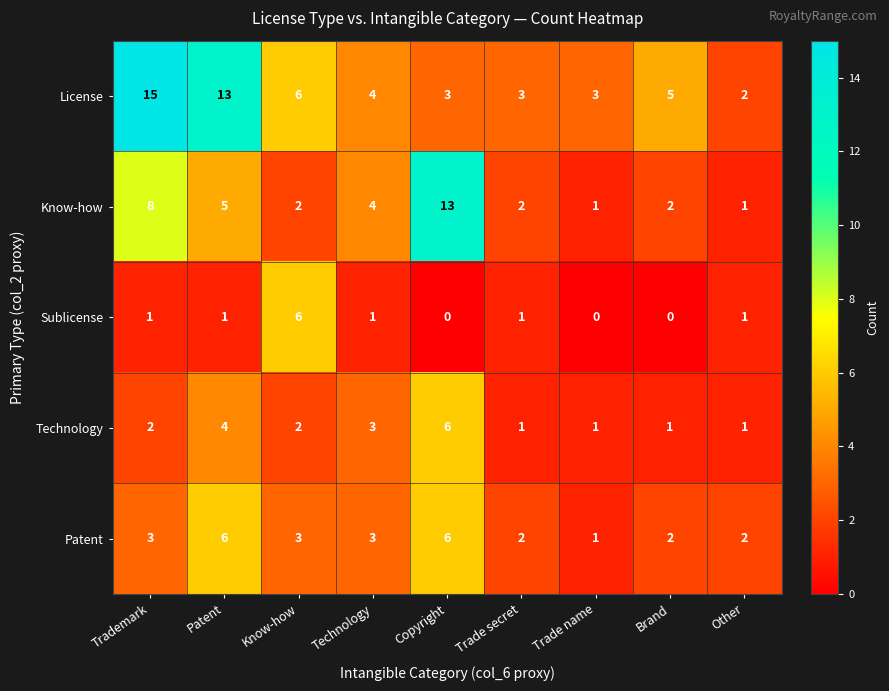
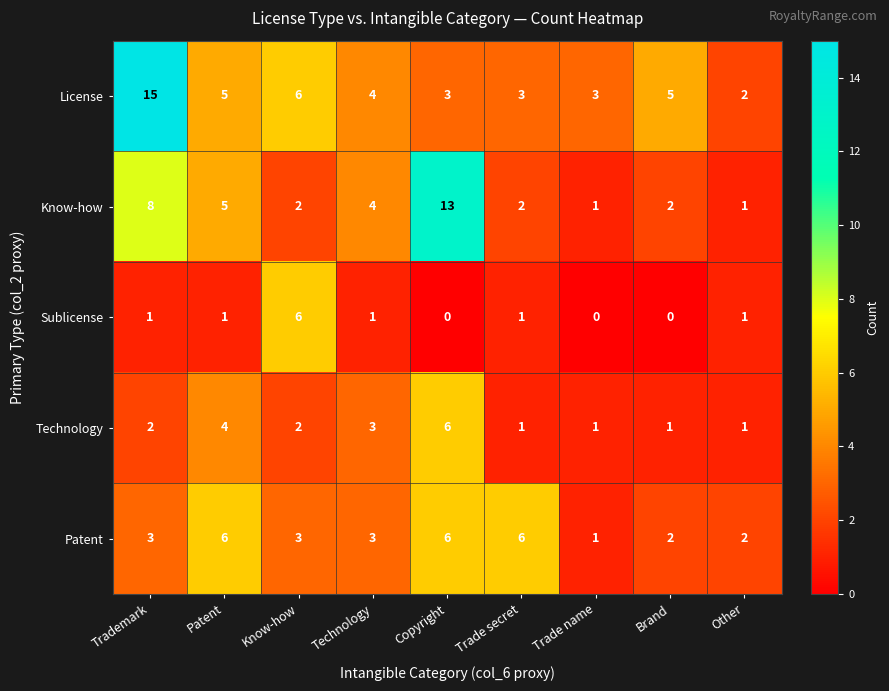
License, Patent: 13 -> 5
Patent, Trade secret: 2 -> 6
